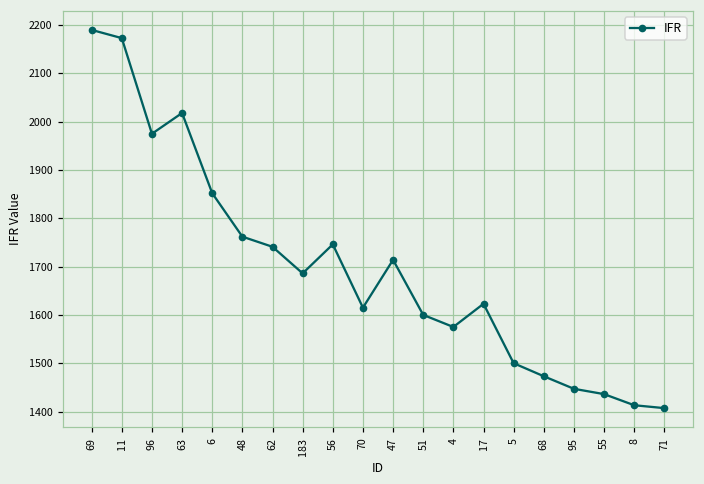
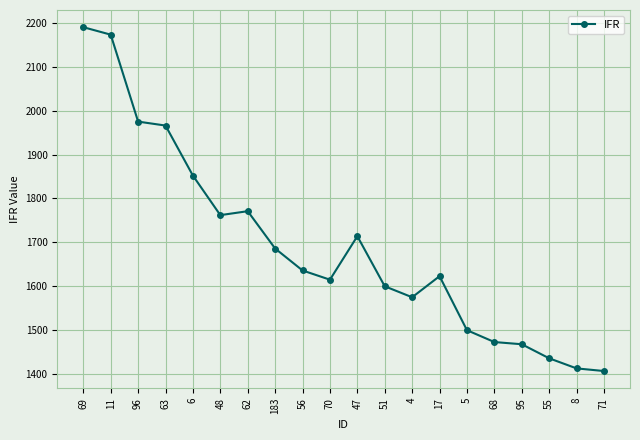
63: 2020 -> 1970
62: 1740 -> 1770
56: 1750 -> 1640
95: 1450 -> 1470
